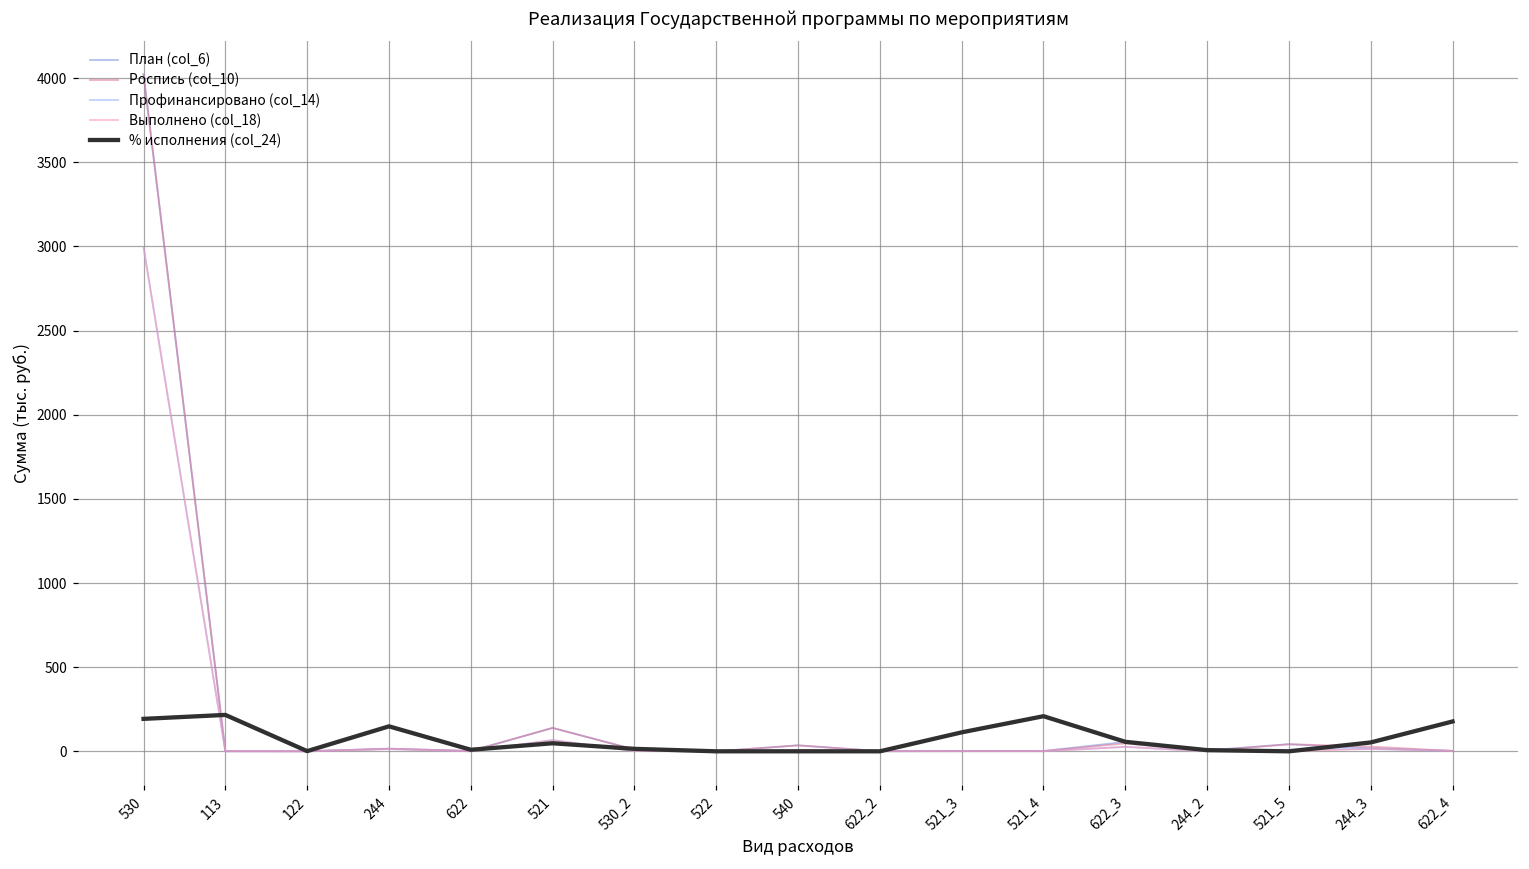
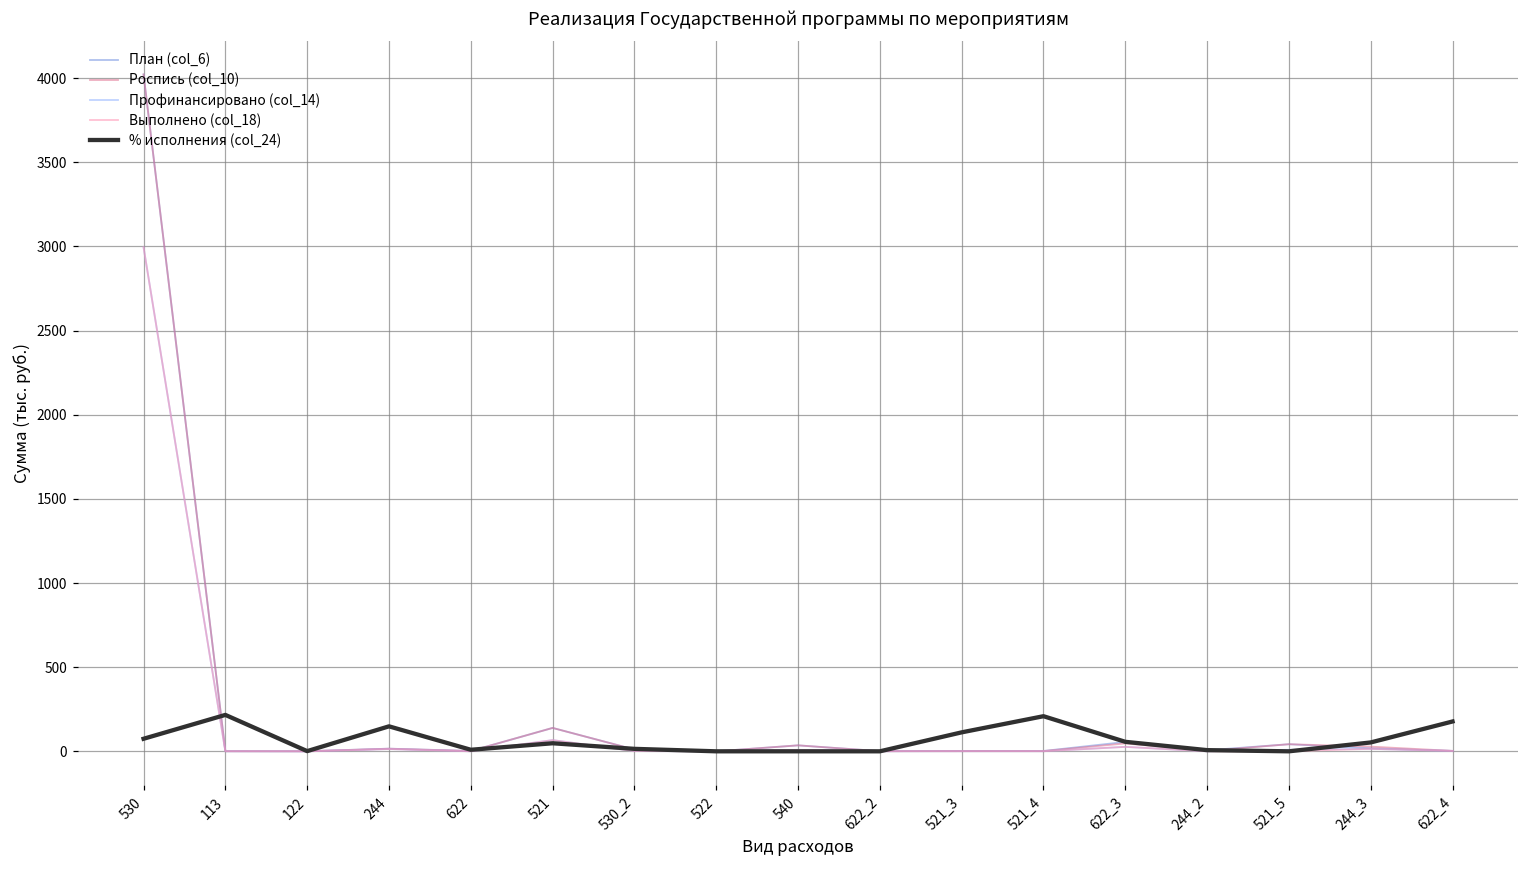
% исполнения (col_24), 530: 190 -> 70
